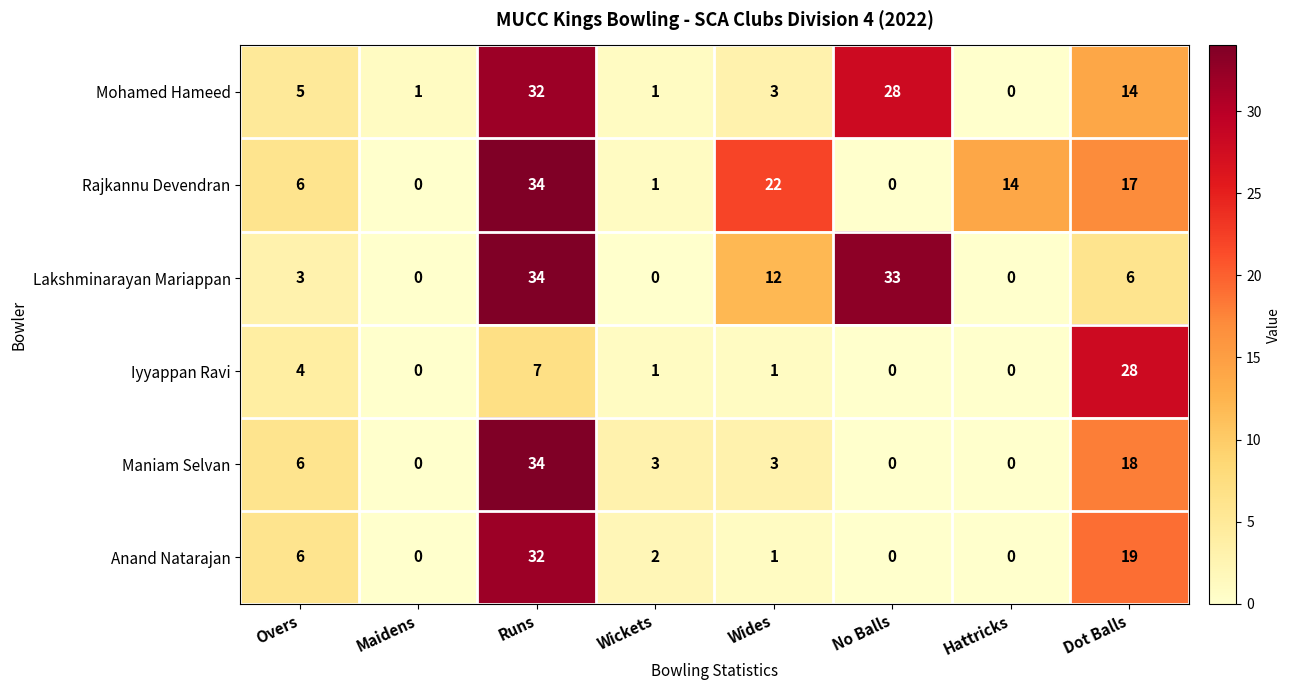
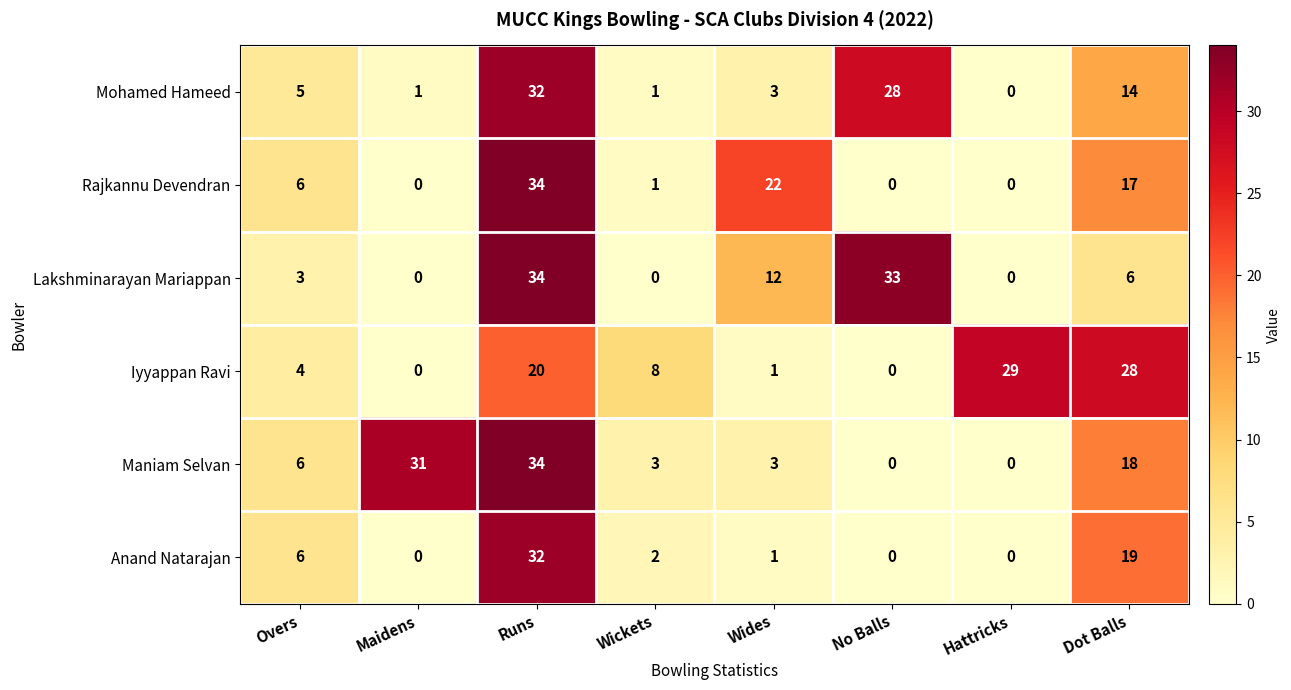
Rajkannu Devendran, Hattricks: 14 -> 0
Iyyappan Ravi, Runs: 7 -> 20
Iyyappan Ravi, Wickets: 1 -> 8
Iyyappan Ravi, Hattricks: 0 -> 29
Maniam Selvan, Maidens: 0 -> 31
